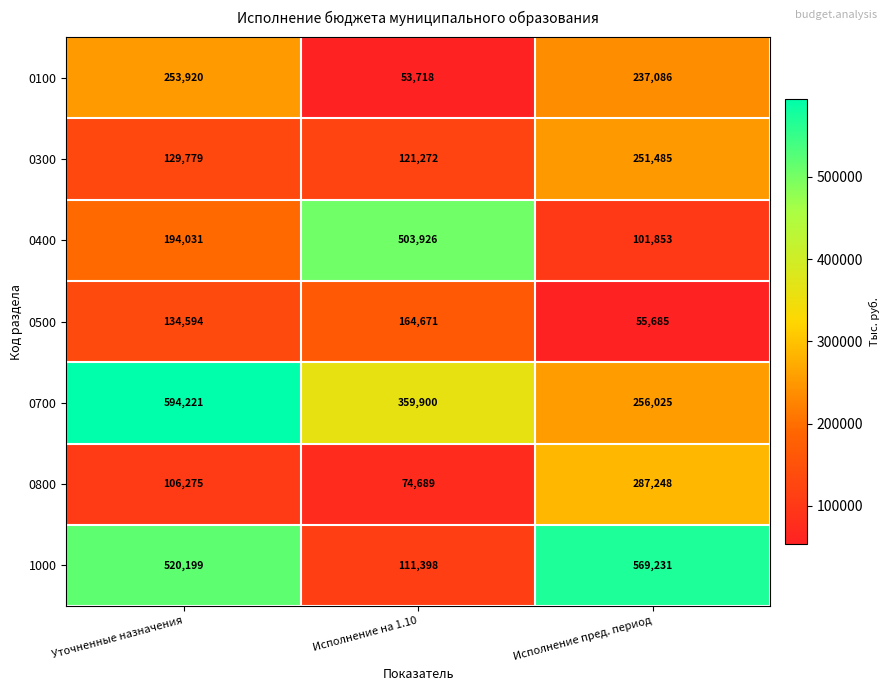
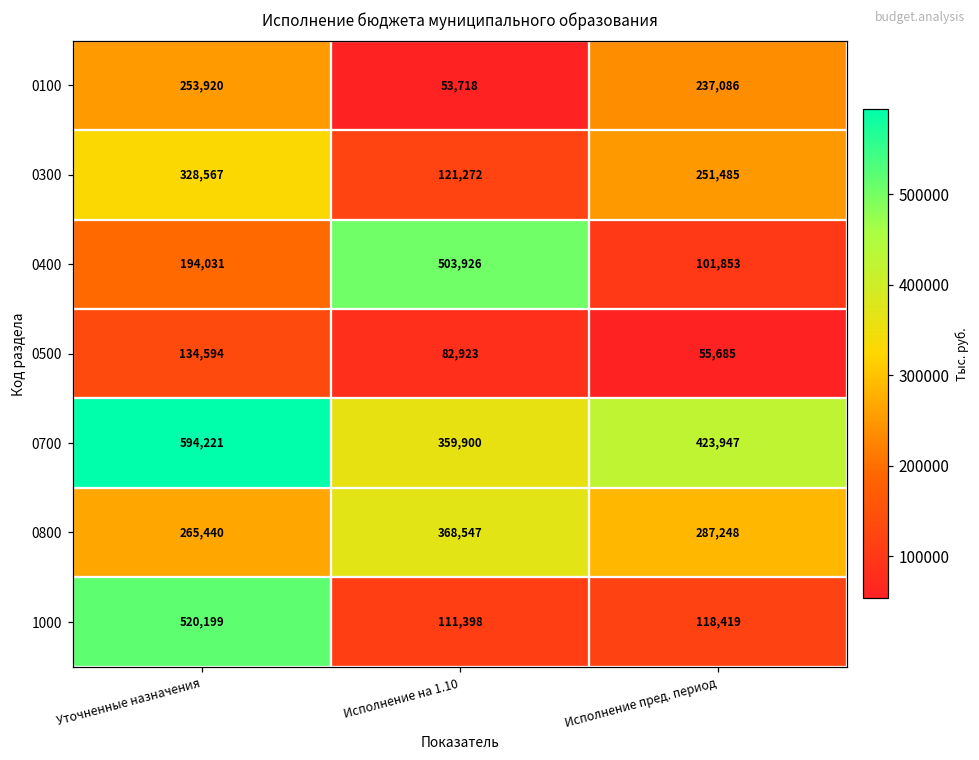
0300, Уточненные назначения: 129,779 -> 328,567
0500, Исполнение на 1.10: 164,671 -> 82,923
0700, Исполнение пред. период: 256,025 -> 423,947
0800, Уточненные назначения: 106,275 -> 265,440
0800, Исполнение на 1.10: 74,689 -> 368,547
1000, Исполнение пред. период: 569,231 -> 118,419
